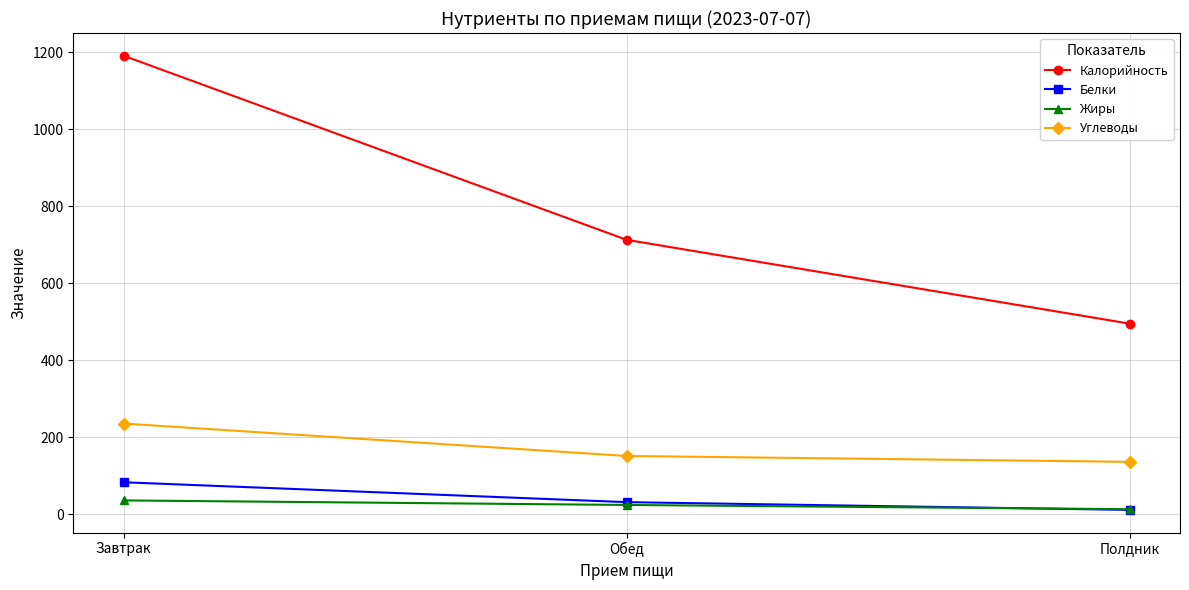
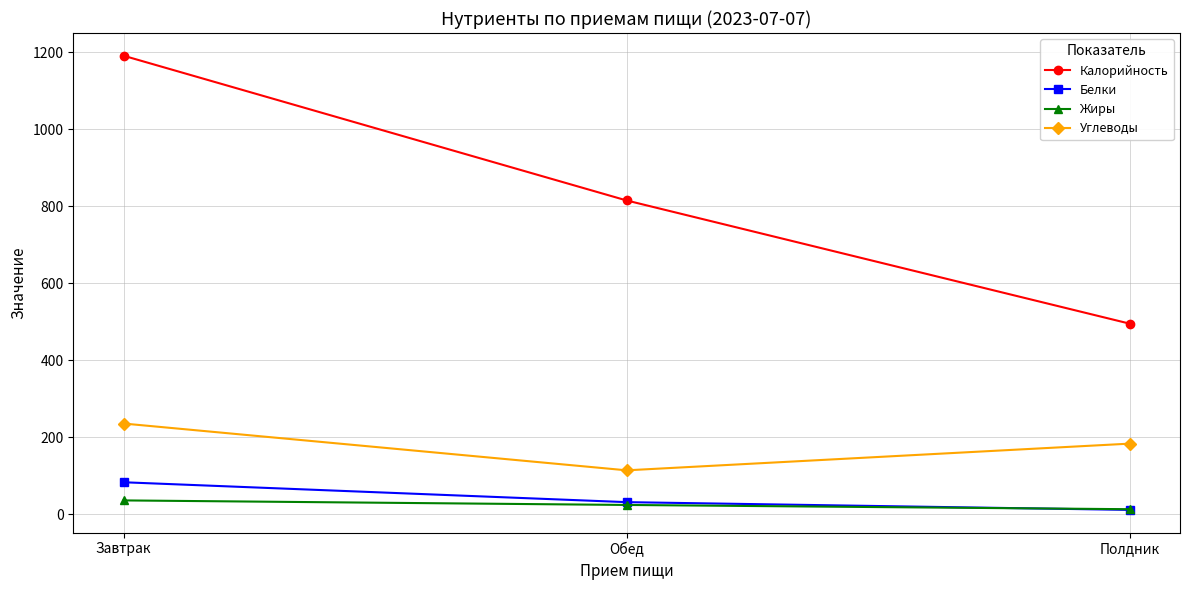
Калорийность, Обед: 710 -> 820
Углеводы, Обед: 150 -> 110
Углеводы, Полдник: 140 -> 180
